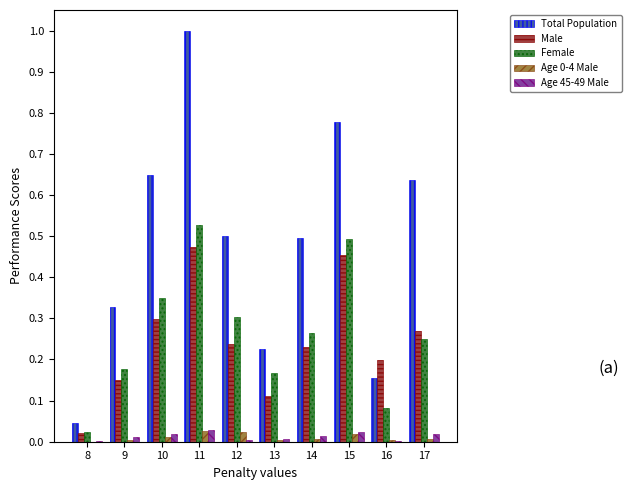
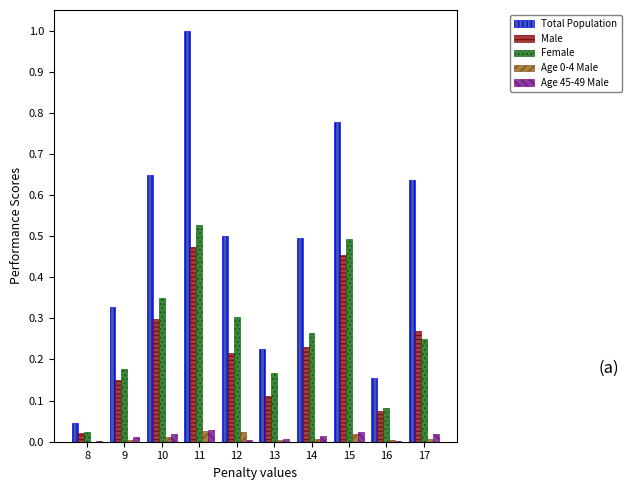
Male, 12: 0.24 -> 0.22
Male, 16: 0.20 -> 0.07
